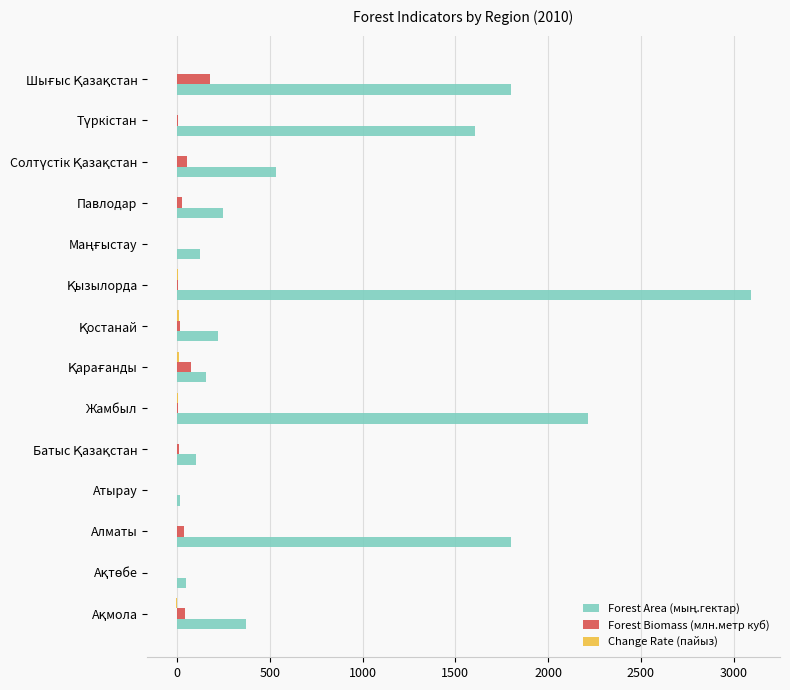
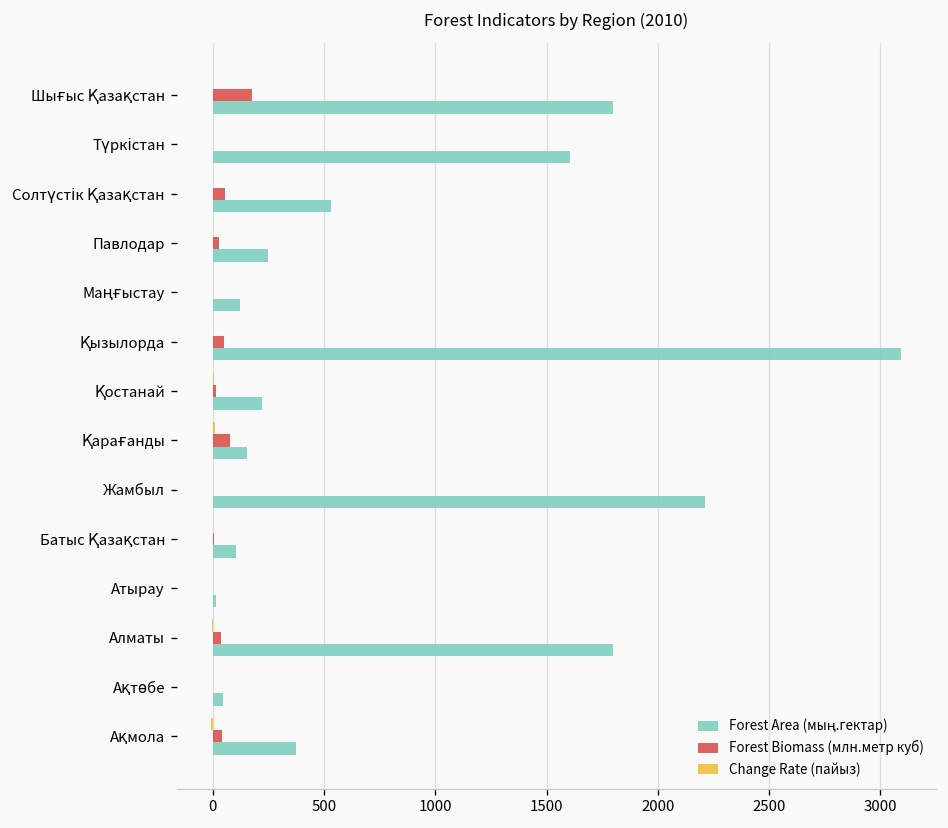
Forest Biomass (млн.метр куб), Қызылорда: 10 -> 50
